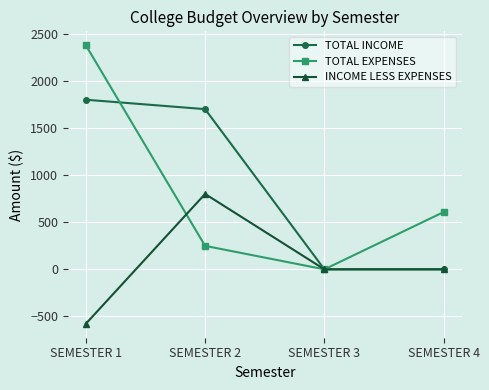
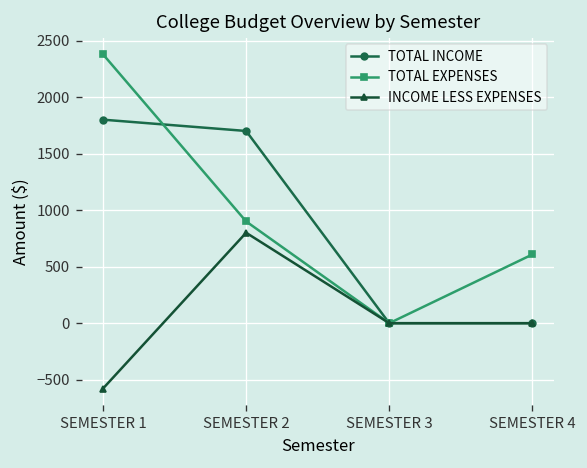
TOTAL EXPENSES, SEMESTER 2: 200 -> 900
